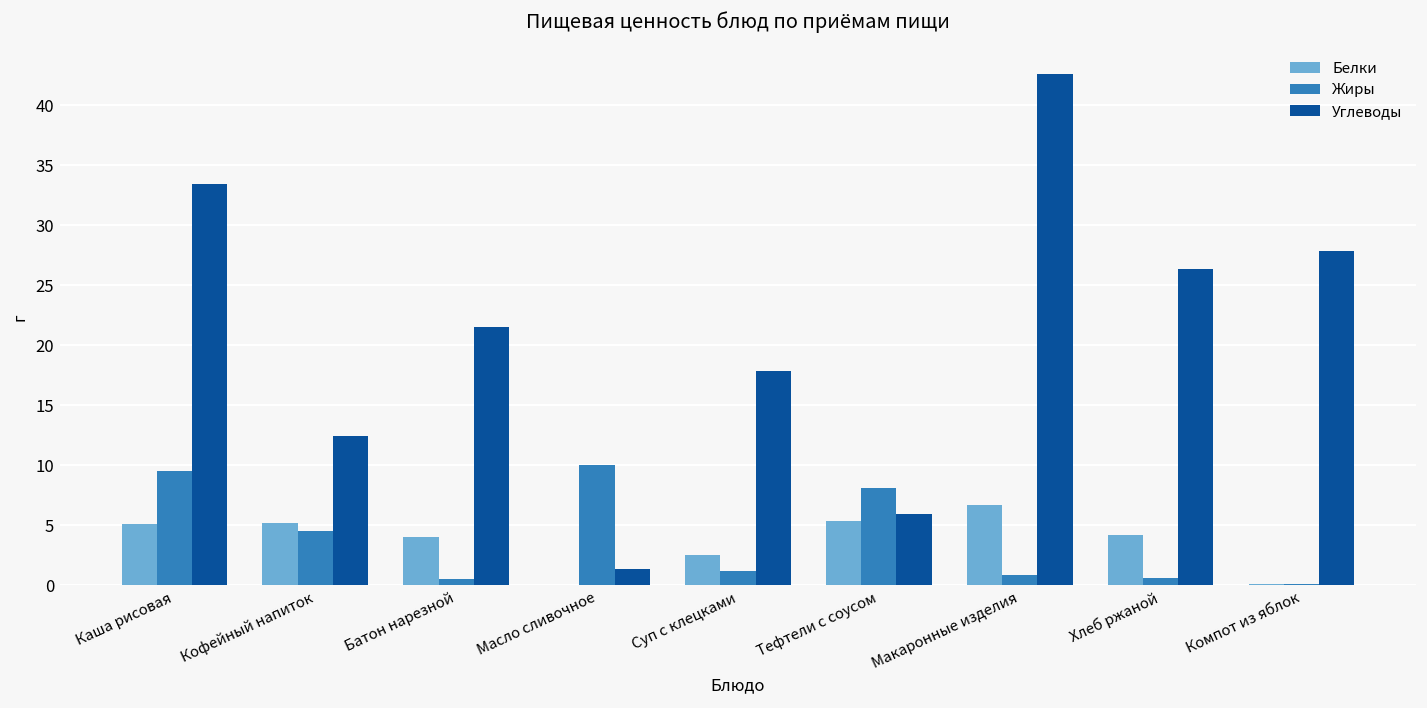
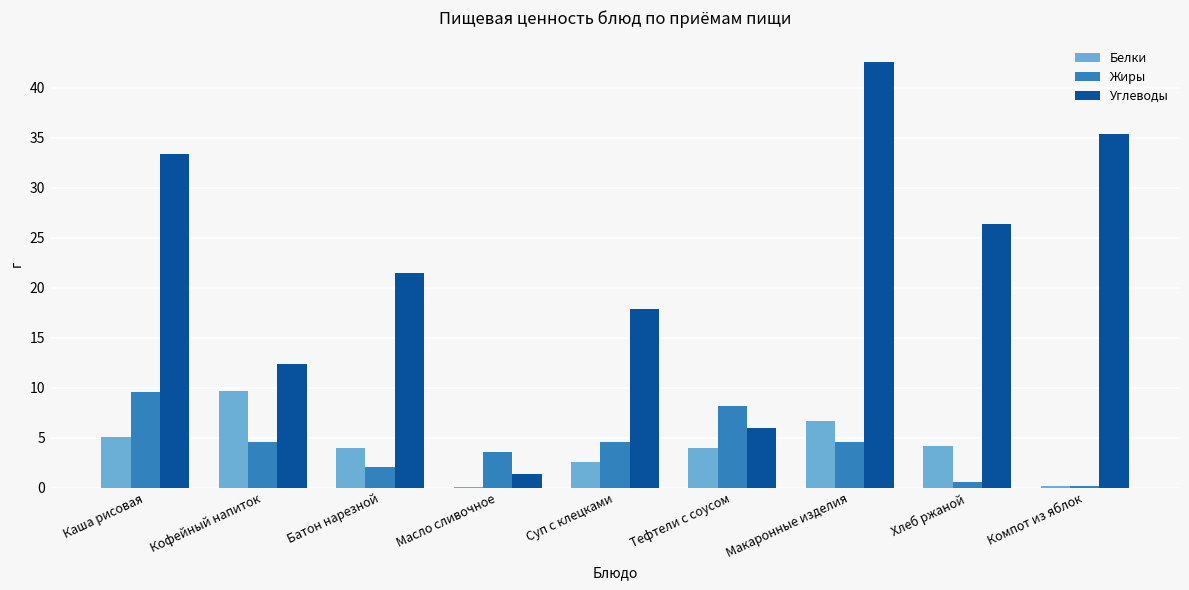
Белки, Кофейный напиток: 5.2 -> 9.7
Жиры, Батон нарезной: 0.5 -> 2.1
Жиры, Масло сливочное: 10.0 -> 3.6
Жиры, Суп с клецками: 1.2 -> 4.6
Белки, Тефтели с соусом: 5.4 -> 4.0
Жиры, Макаронные изделия: 0.9 -> 4.6
Углеводы, Компот из яблок: 27.9 -> 35.3
